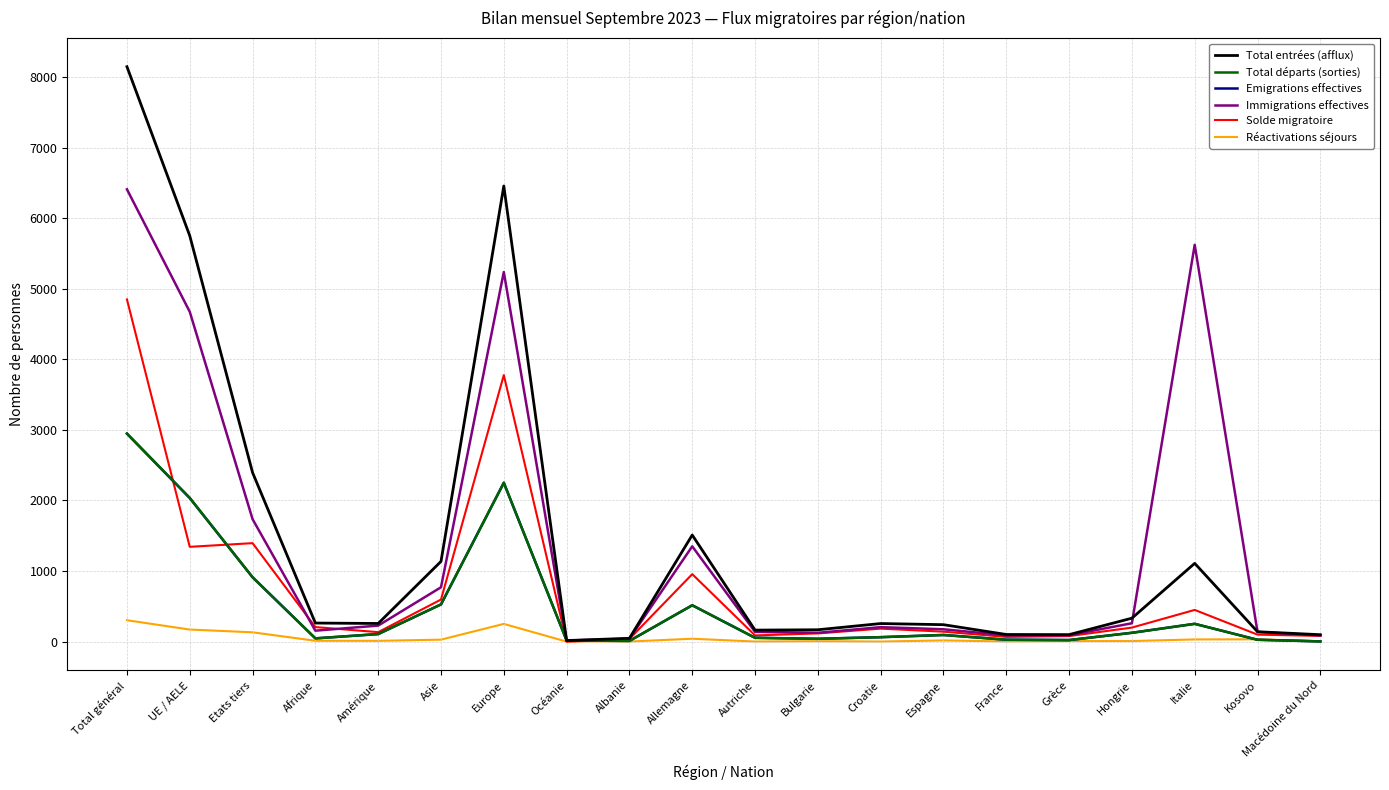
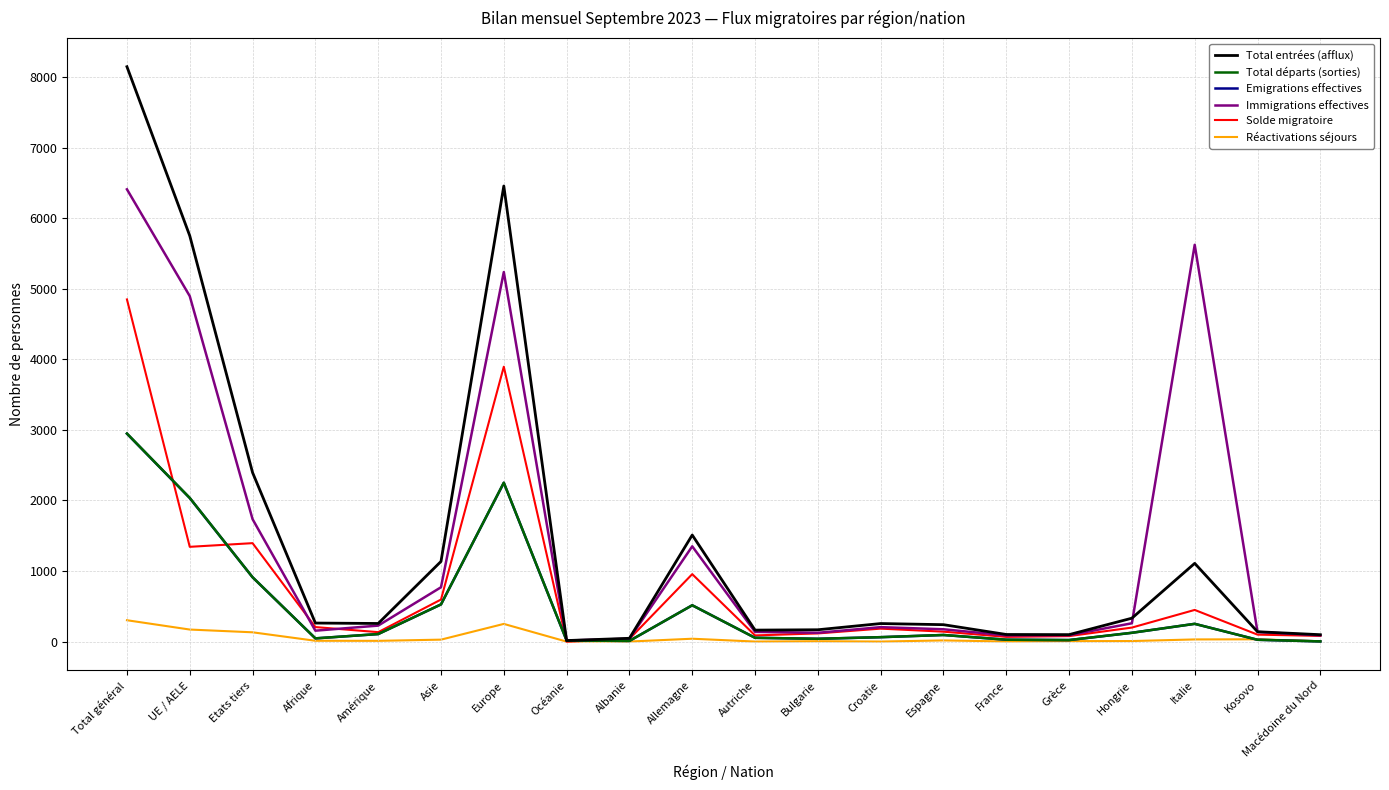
Immigrations effectives, UE / AELE: 4700 -> 4900
Solde migratoire, Europe: 3800 -> 3900
